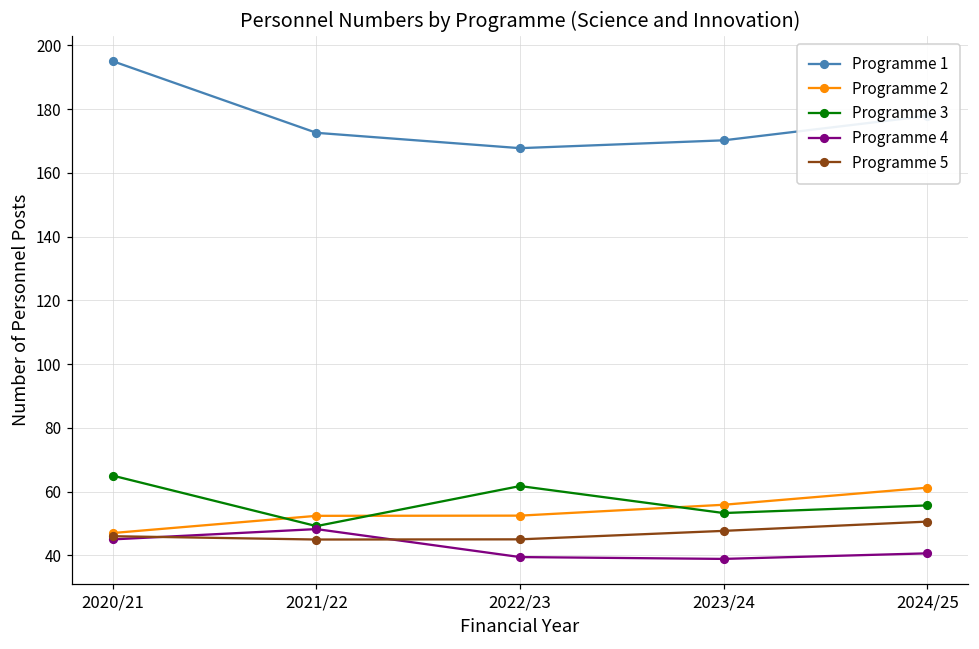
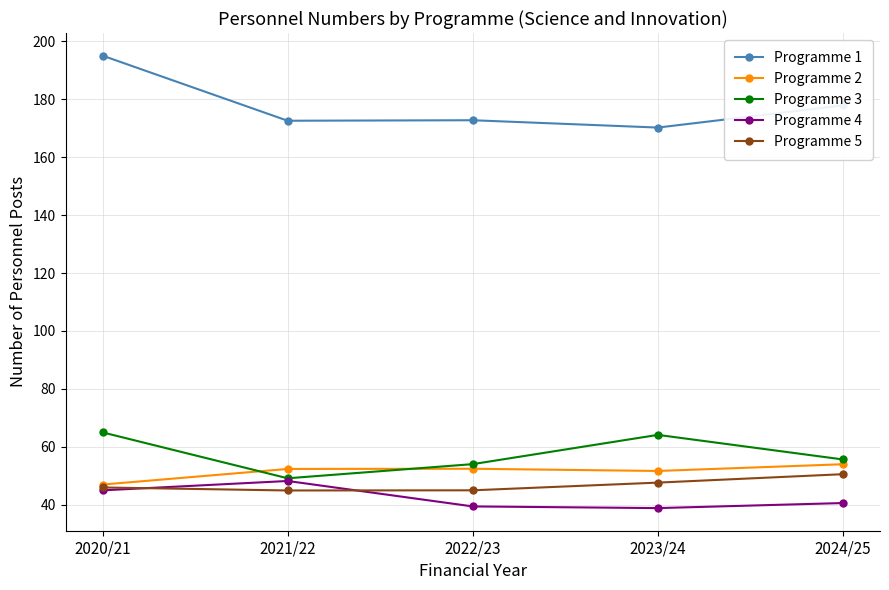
Programme 1, 2022/23: 168 -> 173
Programme 3, 2022/23: 62 -> 54
Programme 2, 2023/24: 56 -> 52
Programme 3, 2023/24: 53 -> 64
Programme 2, 2024/25: 61 -> 54
